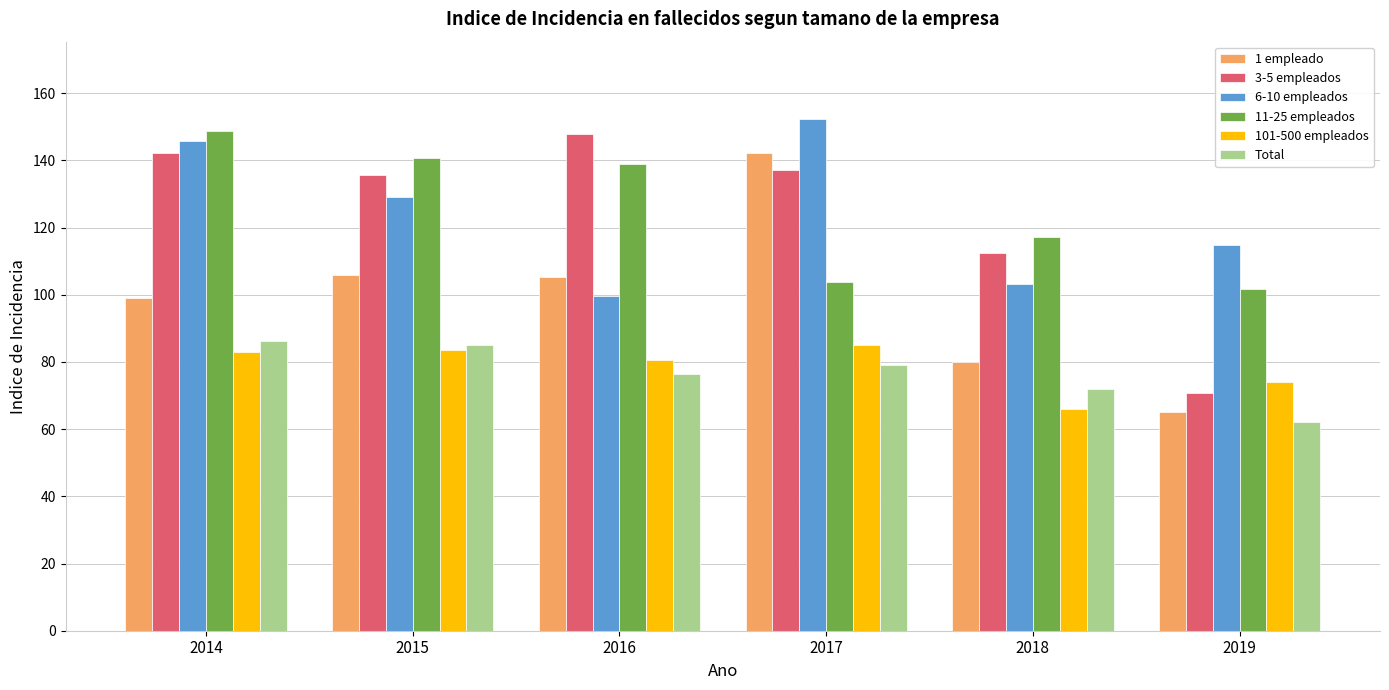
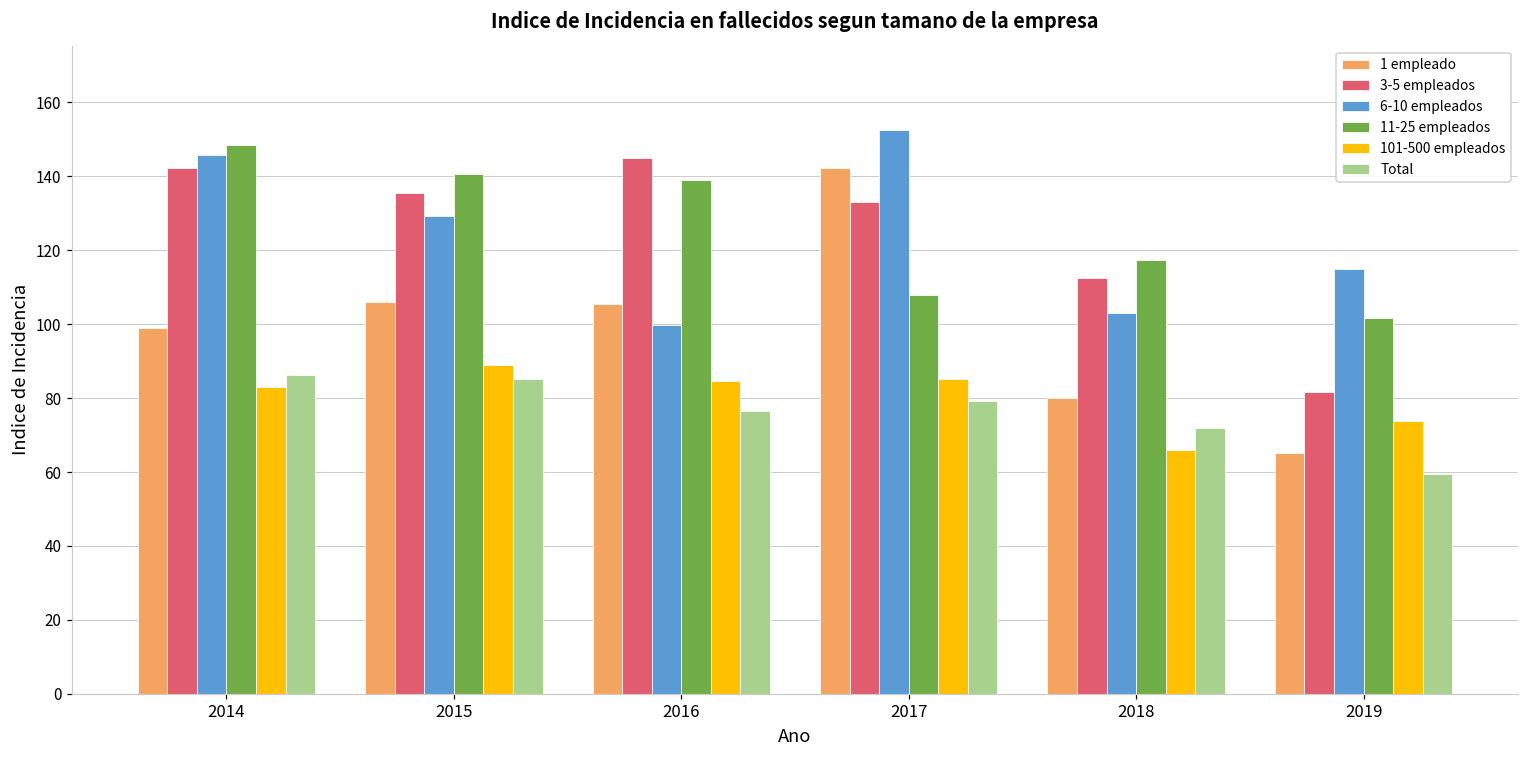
101-500 empleados, 2015: 84 -> 89
3-5 empleados, 2016: 148 -> 145
101-500 empleados, 2016: 81 -> 85
3-5 empleados, 2017: 137 -> 133
11-25 empleados, 2017: 104 -> 108
3-5 empleados, 2019: 71 -> 82
Total, 2019: 62 -> 60
